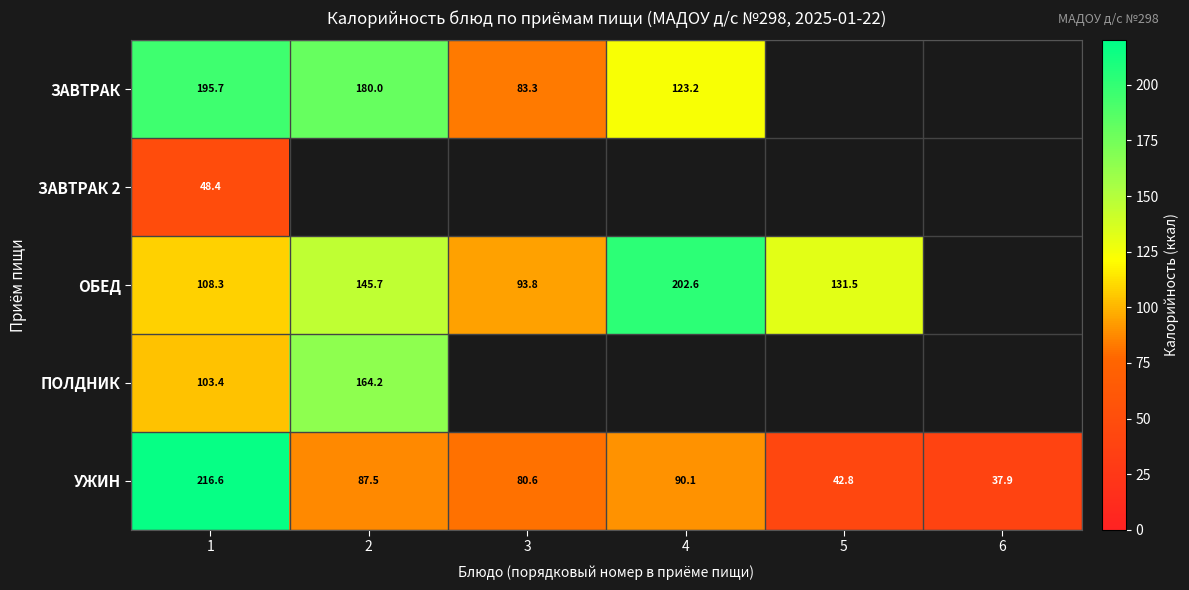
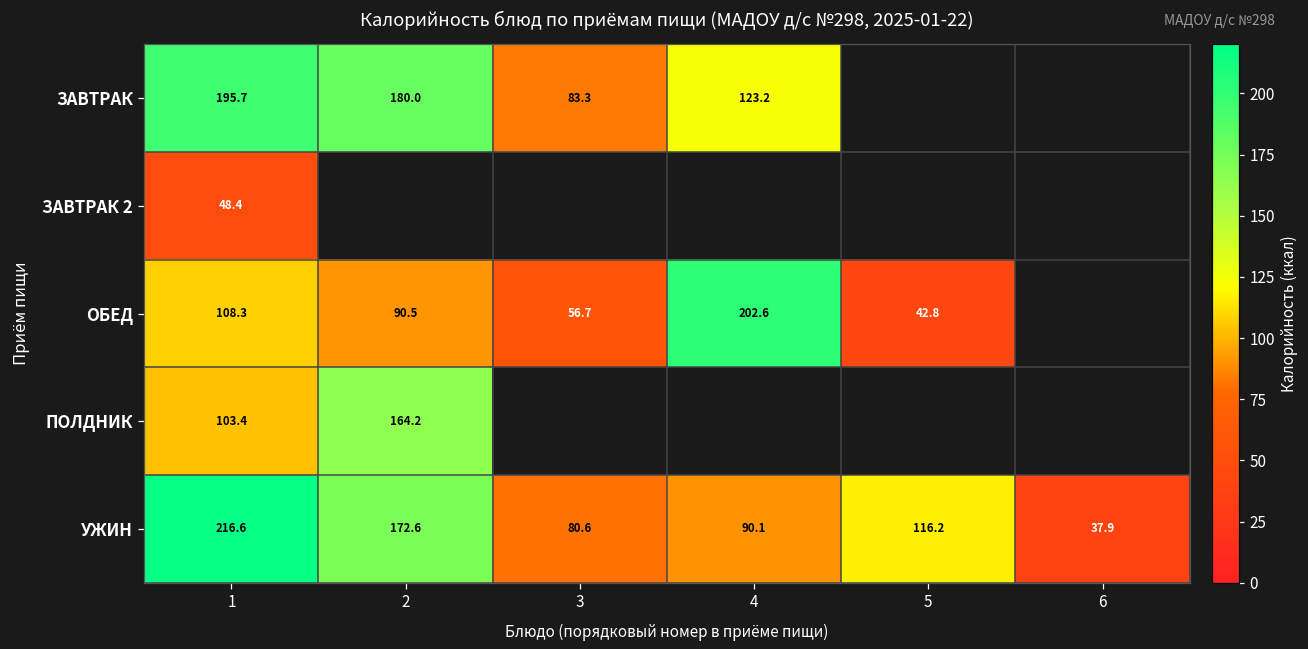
ОБЕД, 2: 145.7 -> 90.5
ОБЕД, 3: 93.8 -> 56.7
ОБЕД, 5: 131.5 -> 42.8
УЖИН, 2: 87.5 -> 172.6
УЖИН, 5: 42.8 -> 116.2
